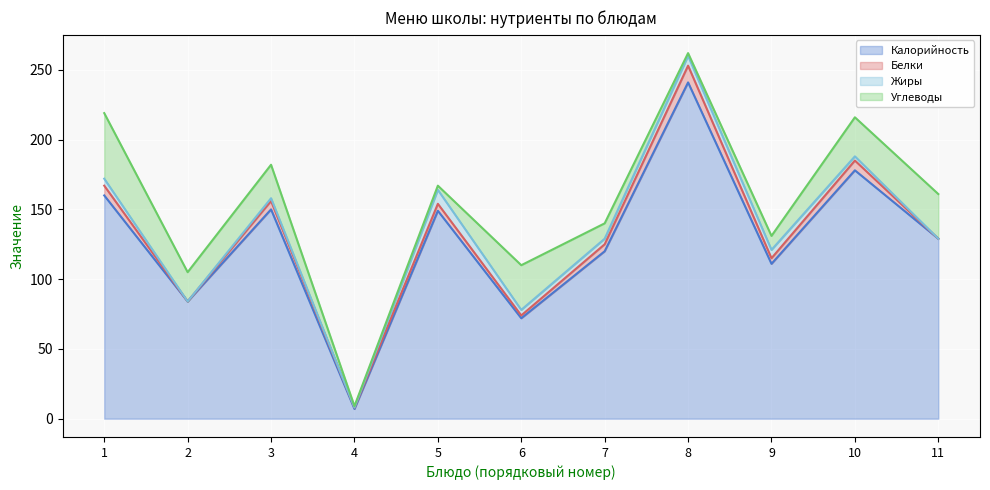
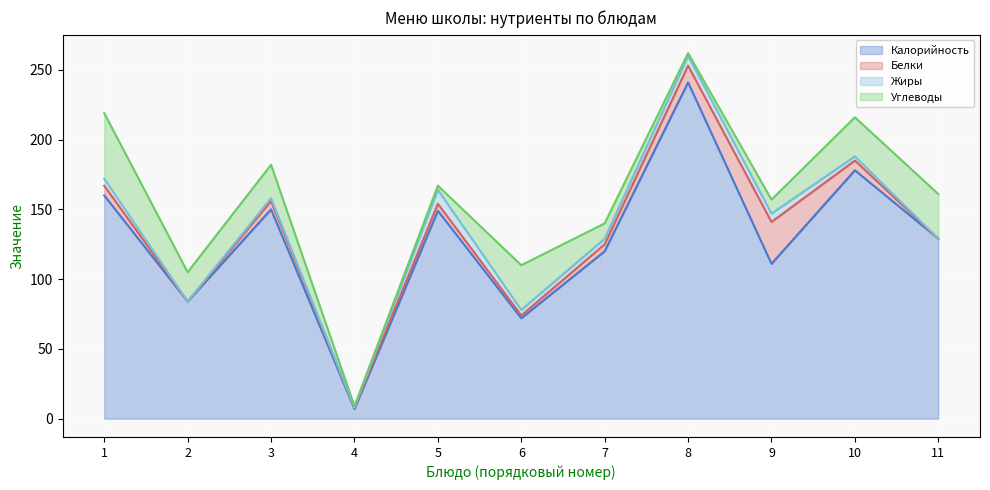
Белки, 9: 4 -> 30
